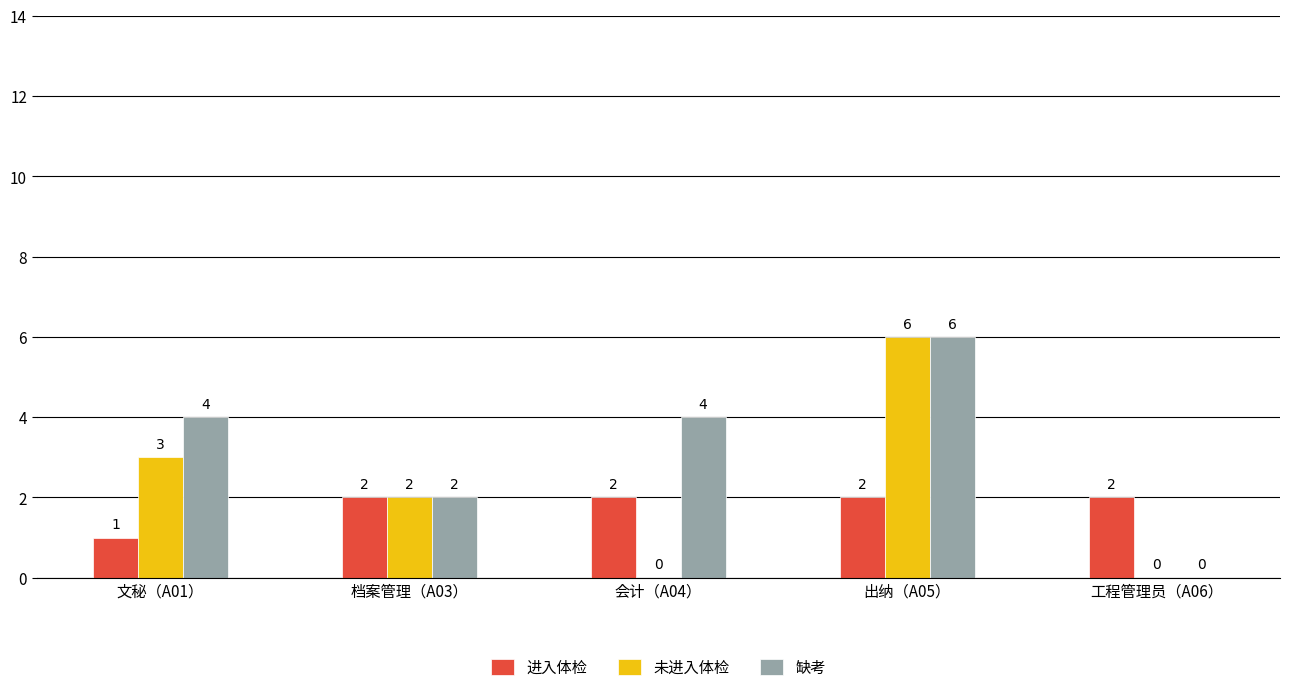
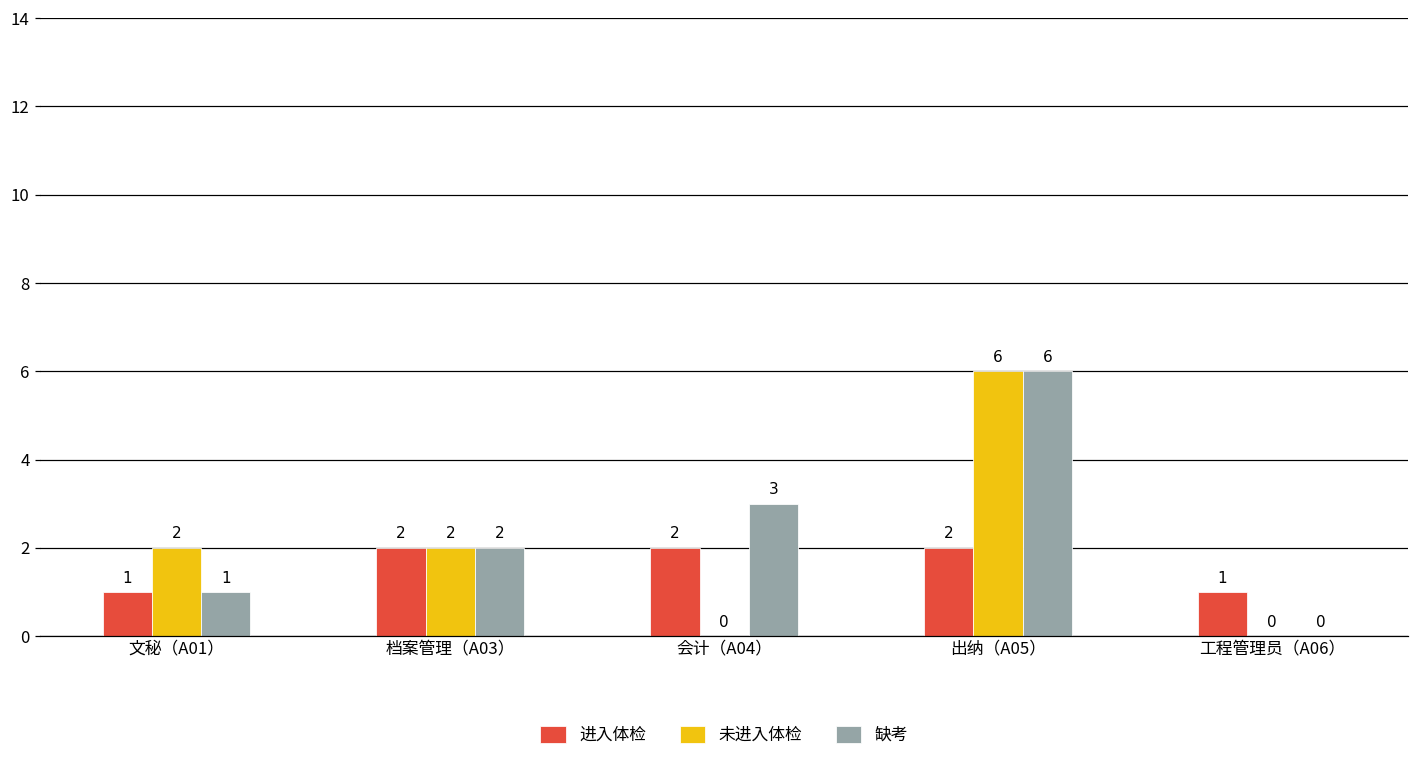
未进入体检, 文秘（A01）: 3 -> 2
缺考, 文秘（A01）: 4 -> 1
缺考, 会计（A04）: 4 -> 3
进入体检, 工程管理员（A06）: 2 -> 1
